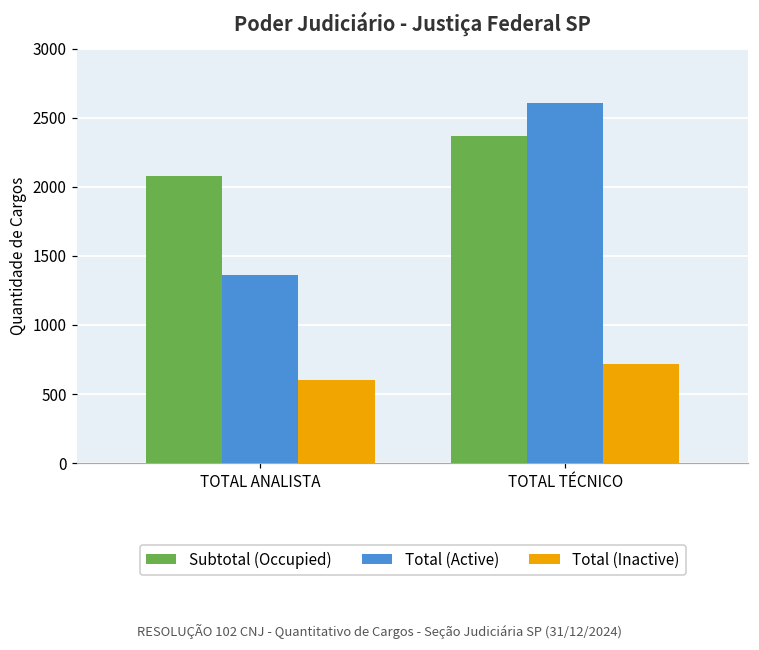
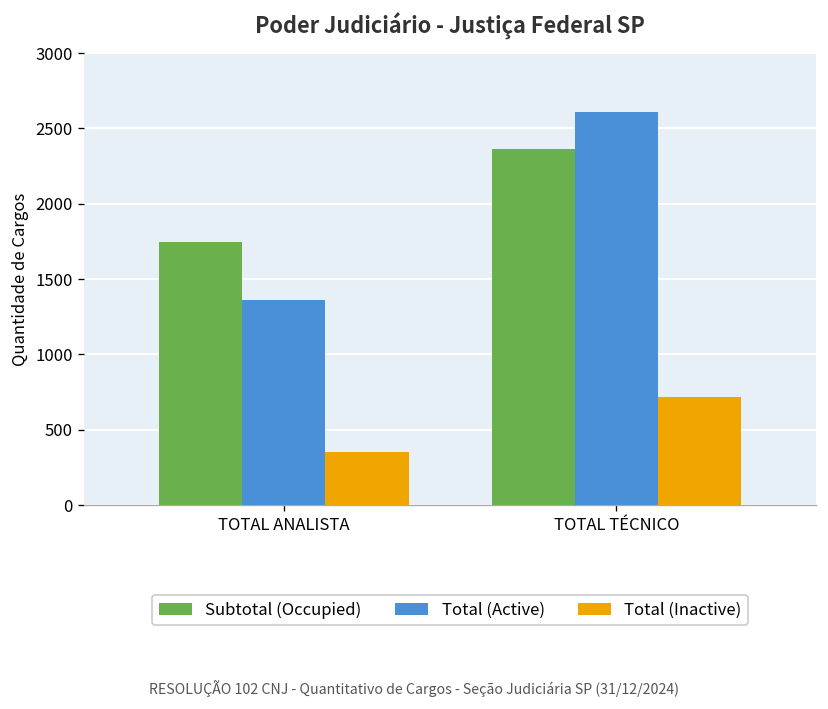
Subtotal (Occupied), TOTAL ANALISTA: 2080 -> 1740
Total (Inactive), TOTAL ANALISTA: 600 -> 350
